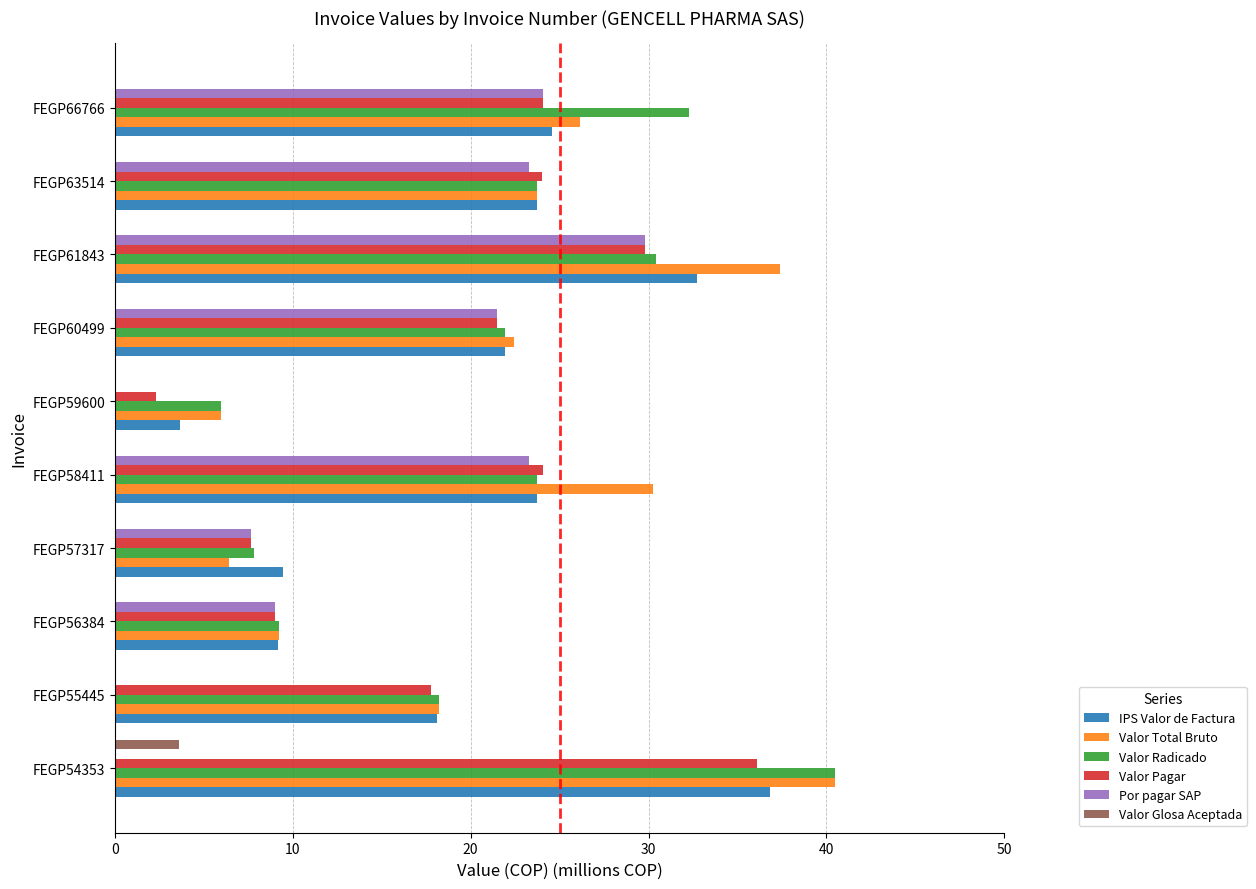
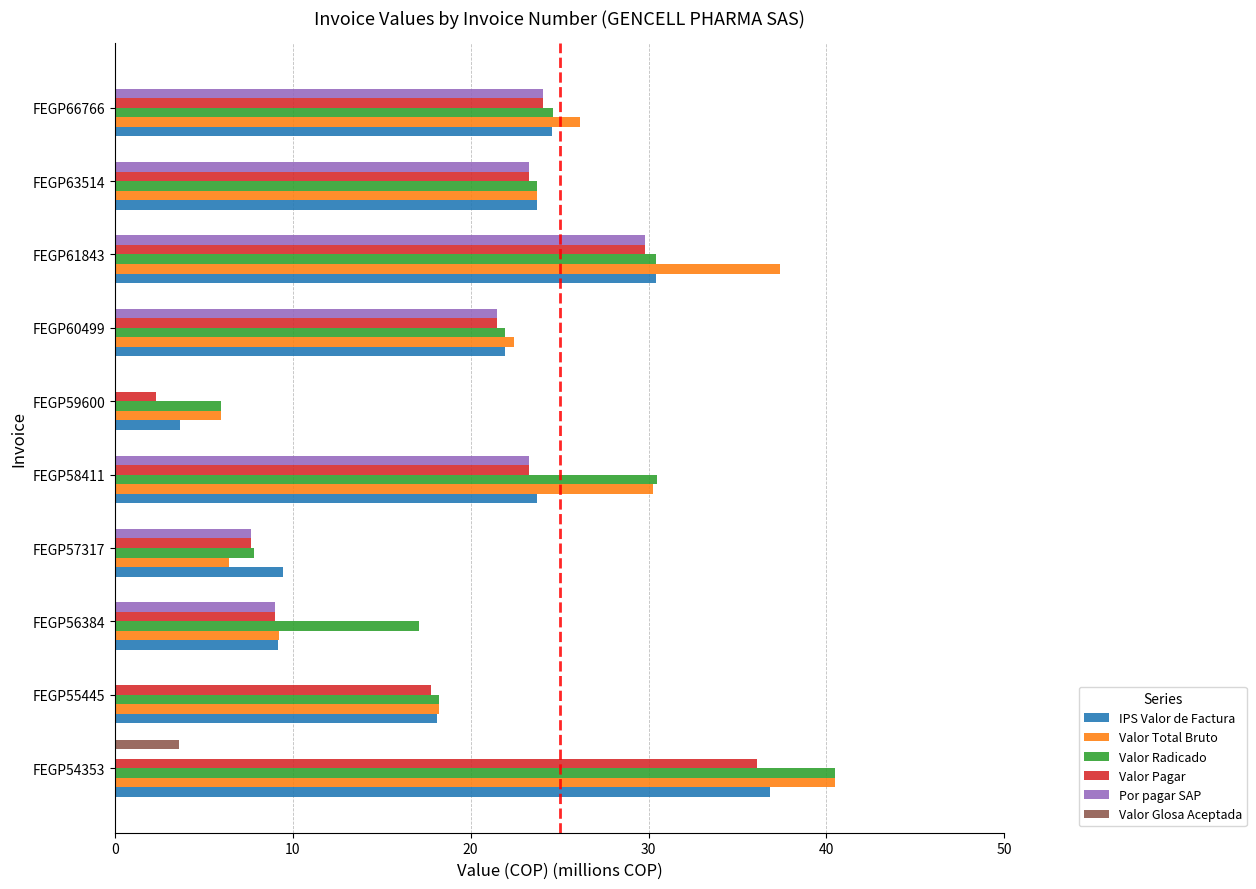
Valor Radicado, FEGP66766: 32.3 -> 24.6
Valor Pagar, FEGP63514: 24.0 -> 23.3
IPS Valor de Factura, FEGP61843: 32.7 -> 30.4
Valor Pagar, FEGP58411: 24.1 -> 23.3
Valor Radicado, FEGP58411: 23.7 -> 30.5
Valor Radicado, FEGP56384: 9.2 -> 17.1
